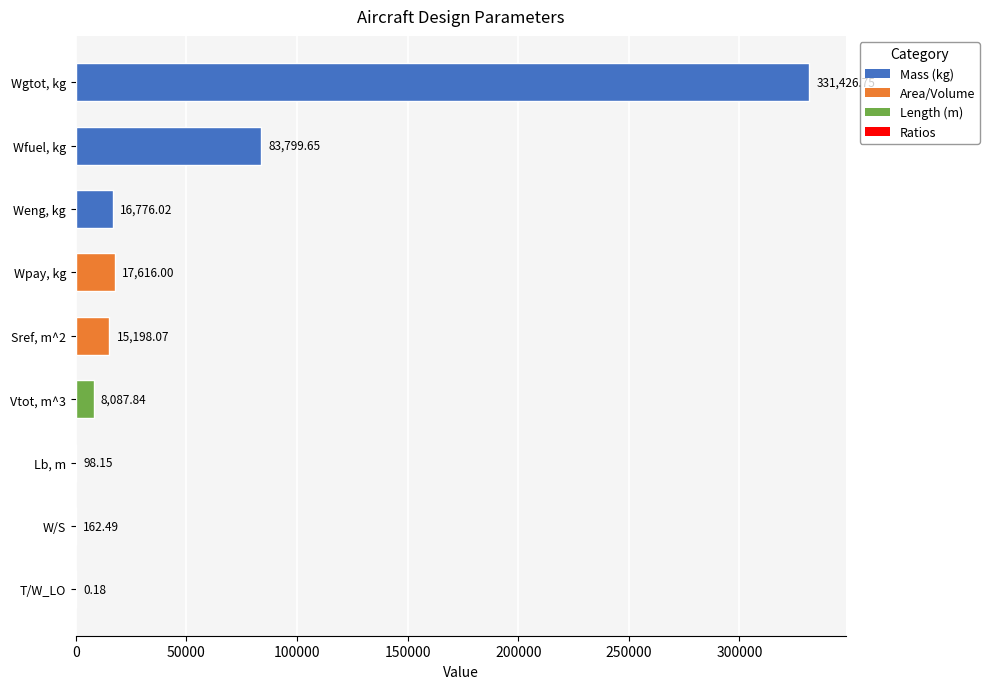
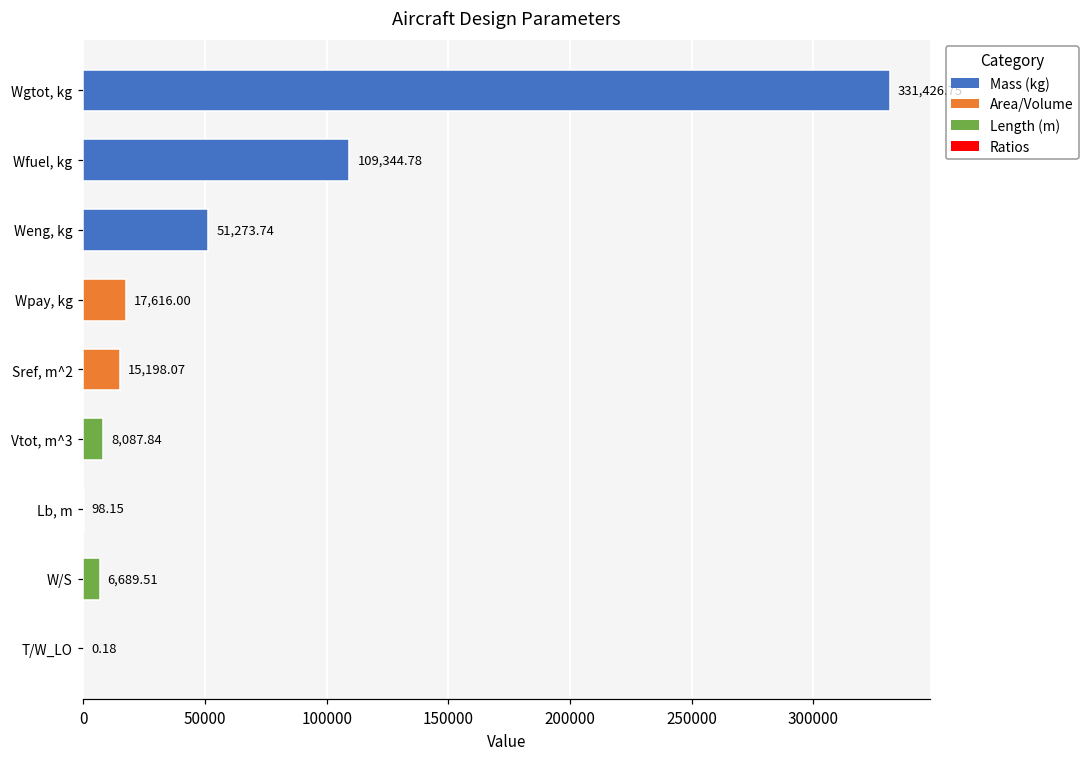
Wfuel, kg: 83,799.65 -> 109,344.78
Weng, kg: 16,776.02 -> 51,273.74
W/S: 162.49 -> 6,689.51
